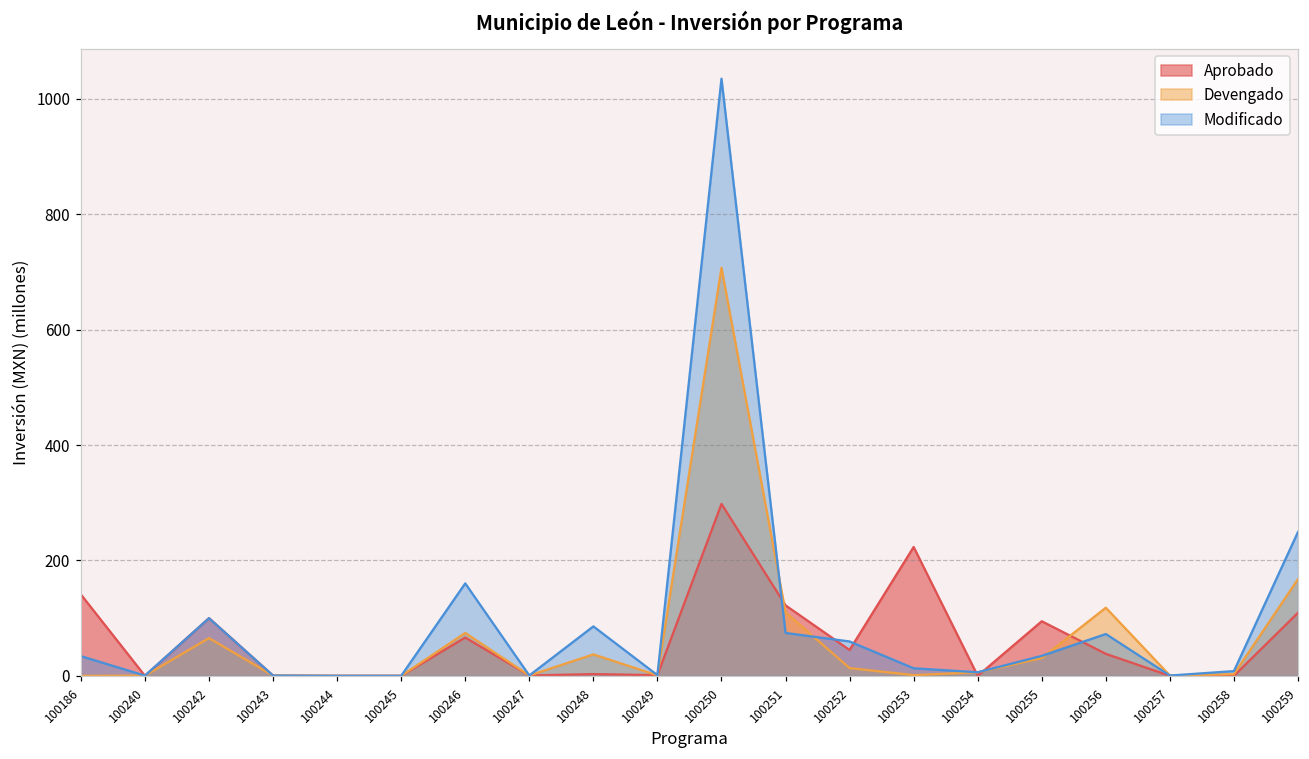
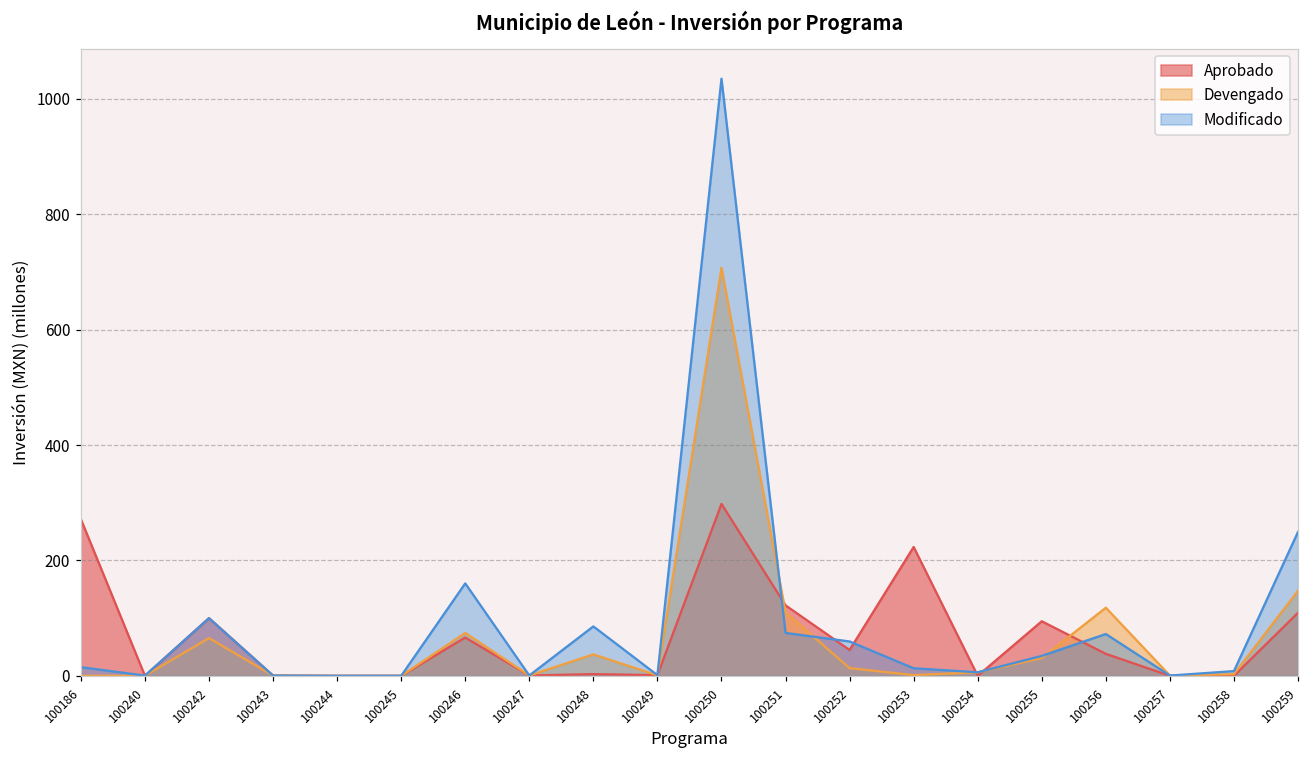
Aprobado, 100186: 140 -> 270
Modificado, 100186: 30 -> 20
Devengado, 100259: 170 -> 150
